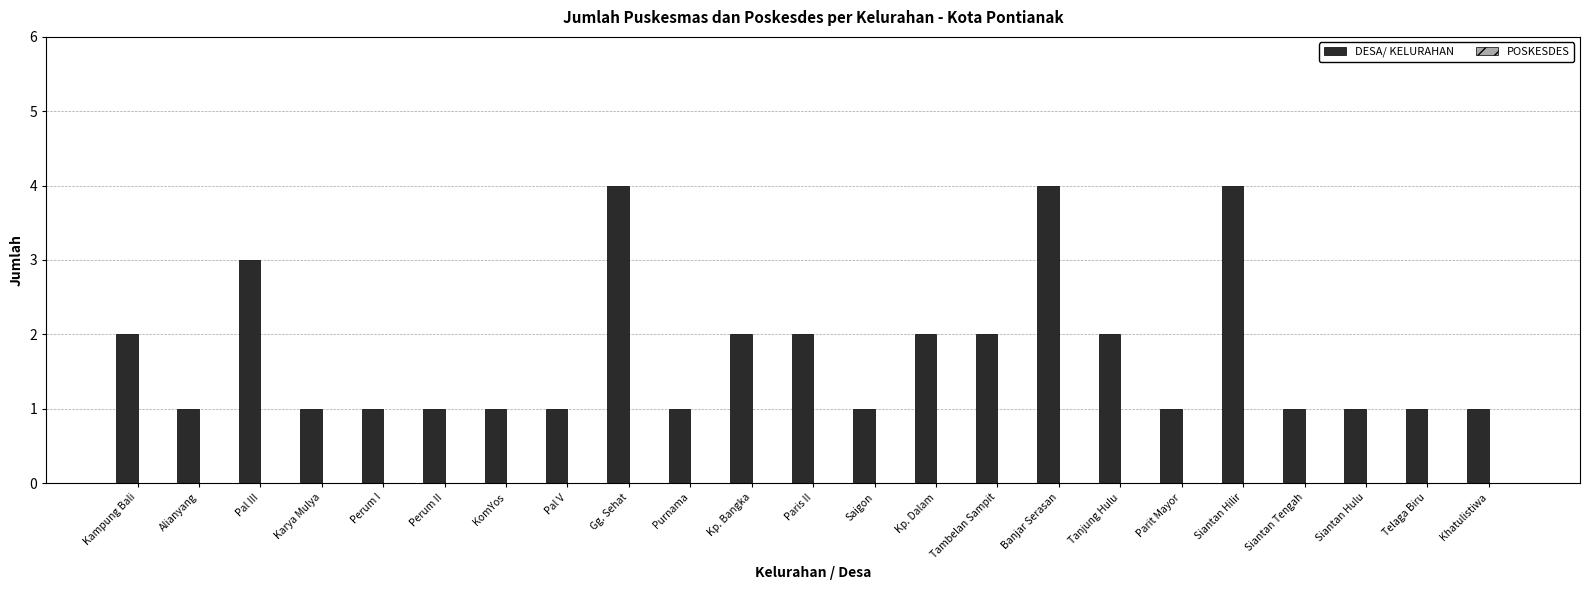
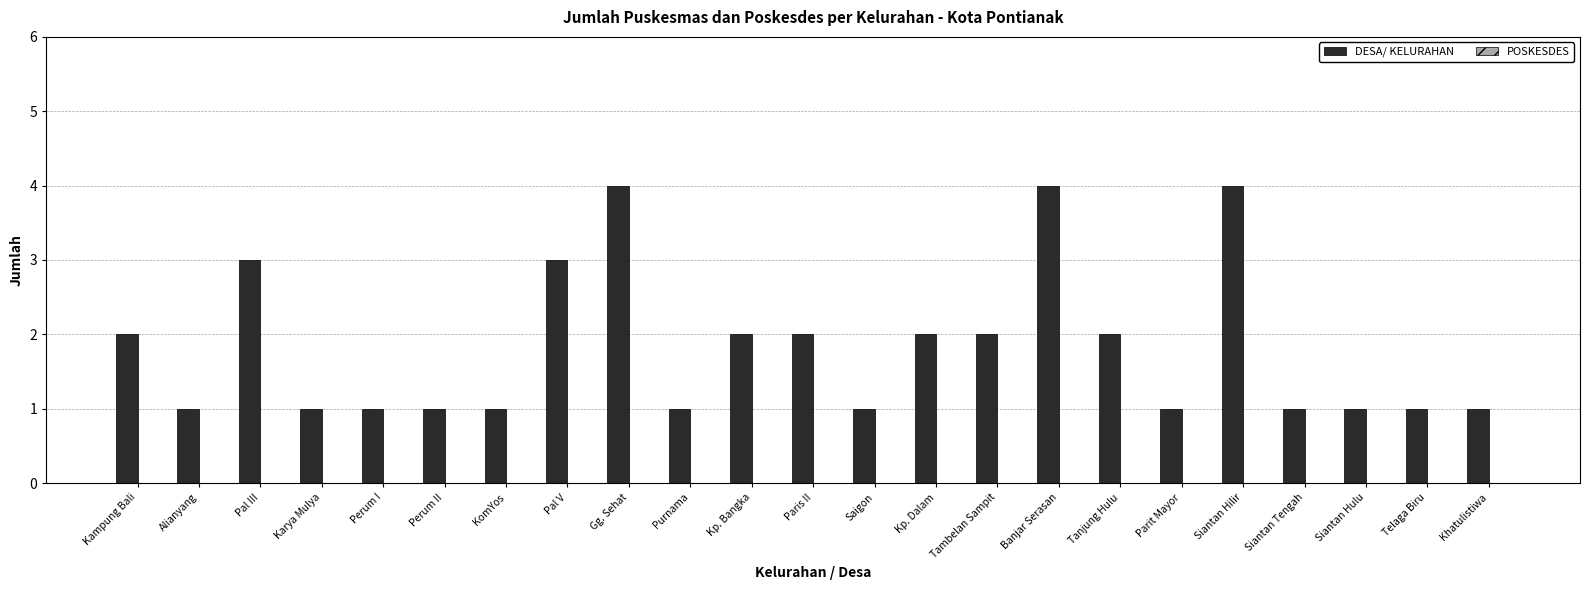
DESA/ KELURAHAN, Pal V: 1 -> 3
